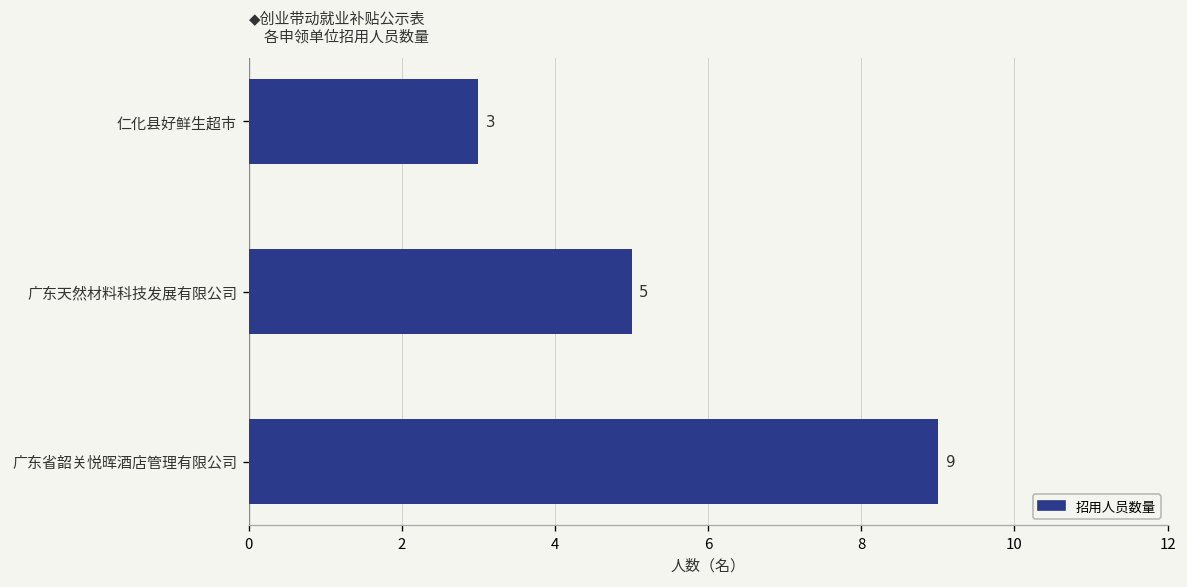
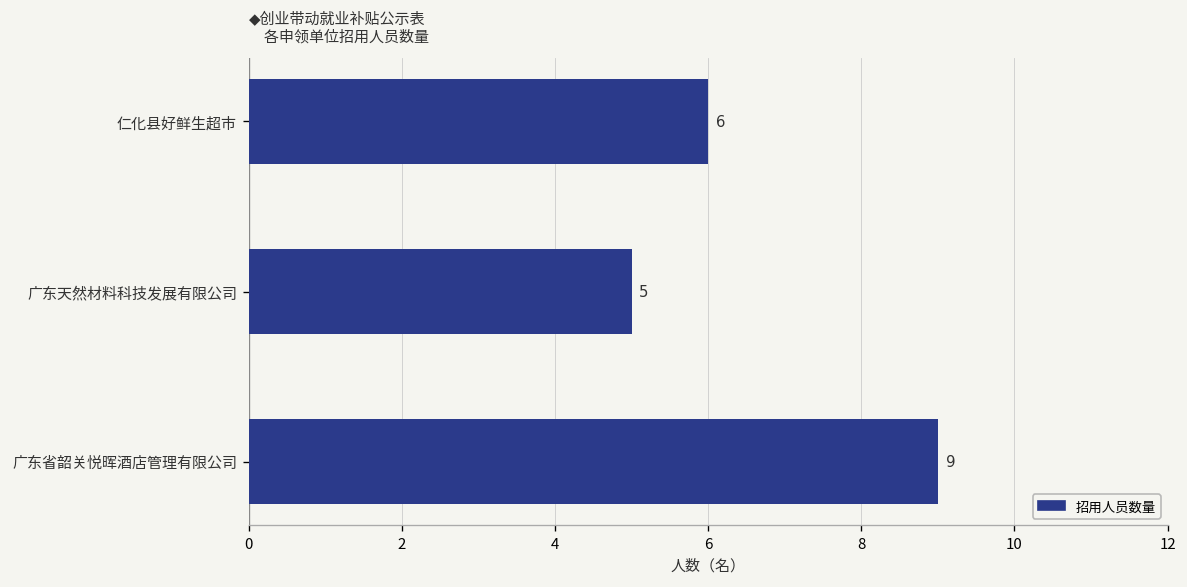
仁化县好鲜生超市: 3 -> 6
